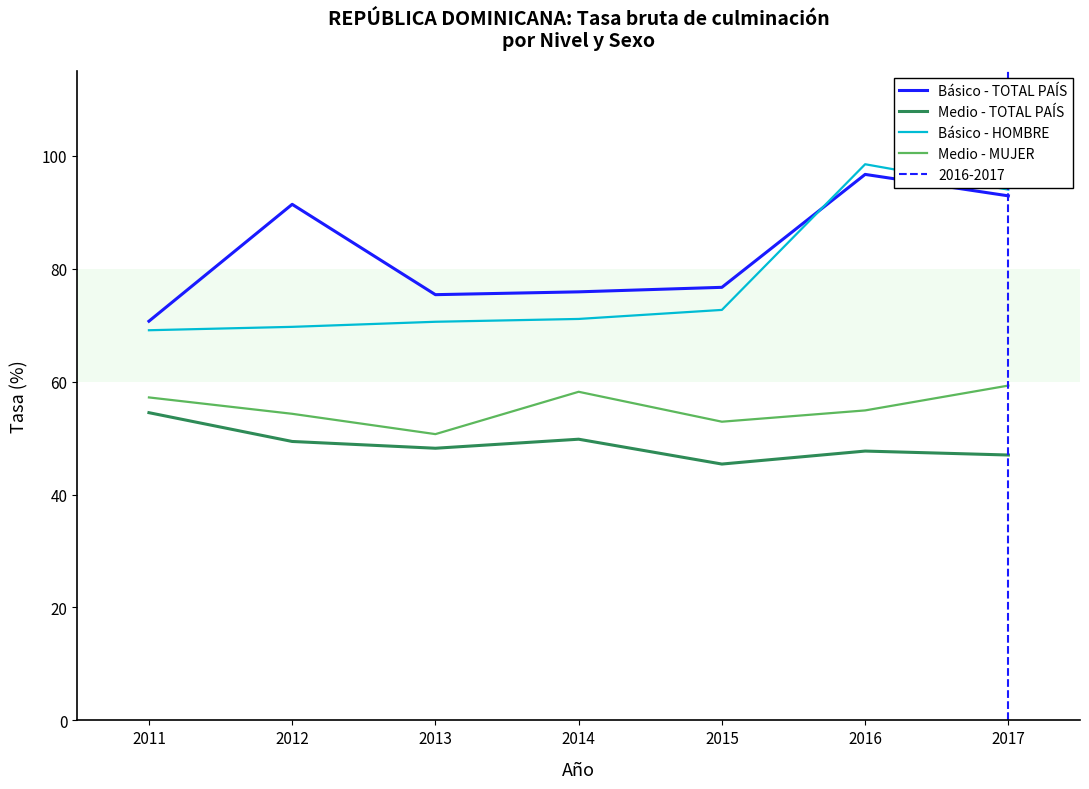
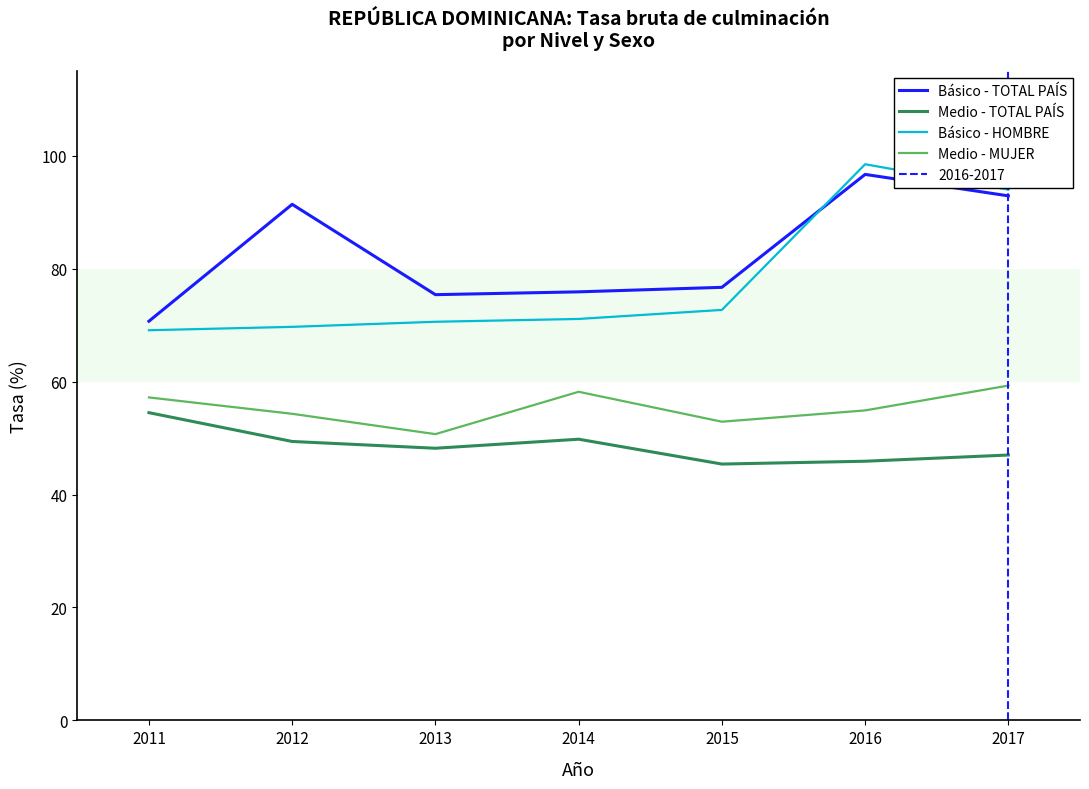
Medio - TOTAL PAÍS, 2016: 48 -> 46
